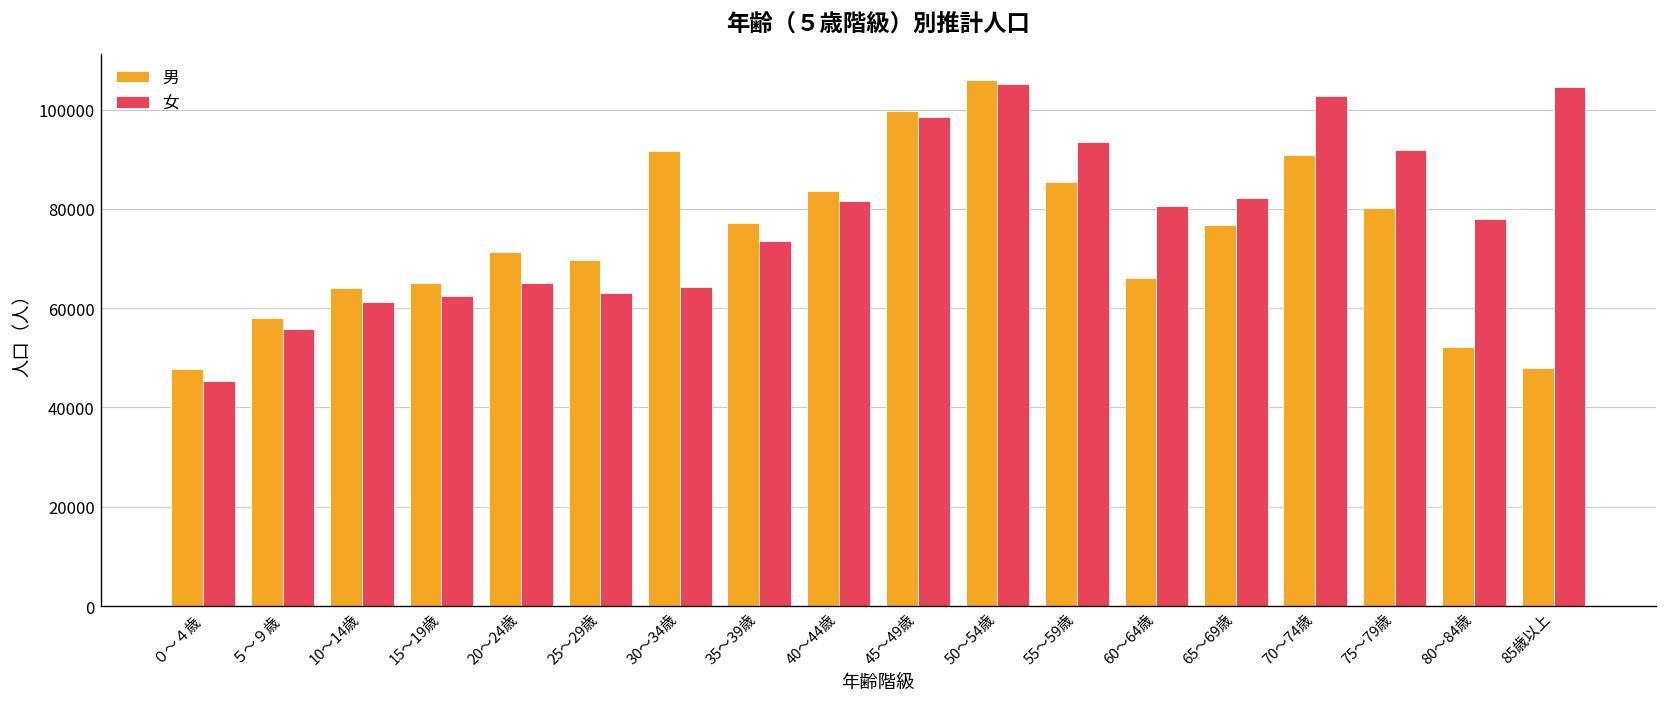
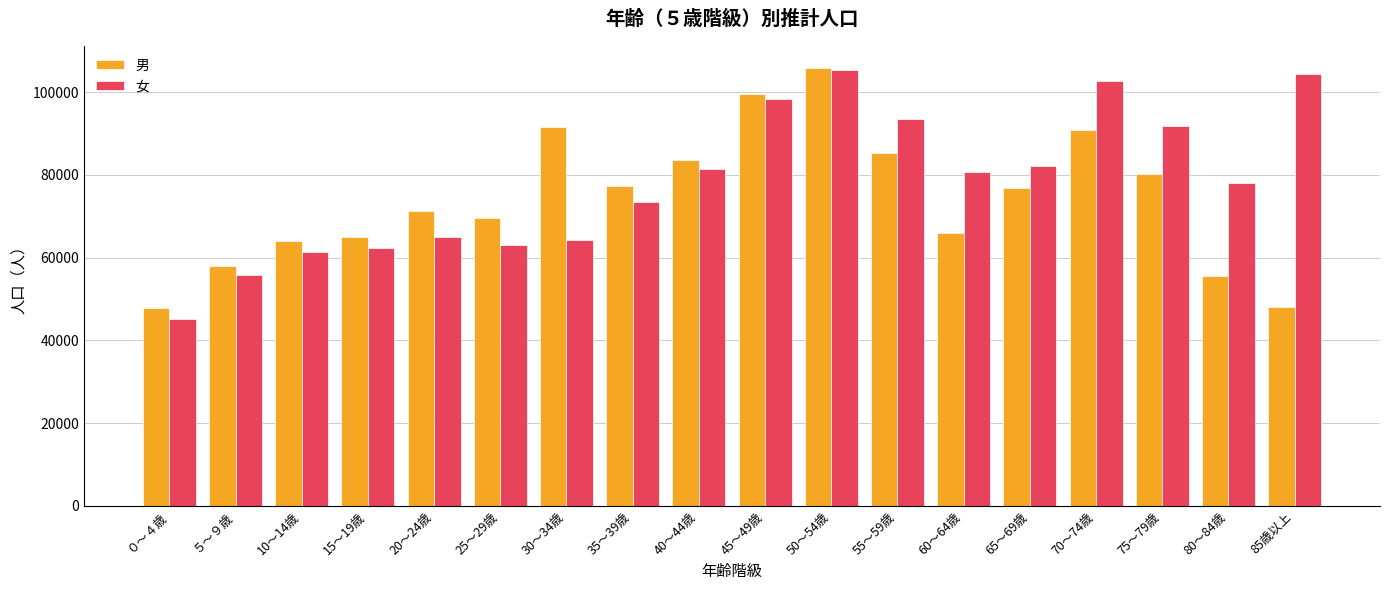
男, 80～84歳: 52000 -> 55000
